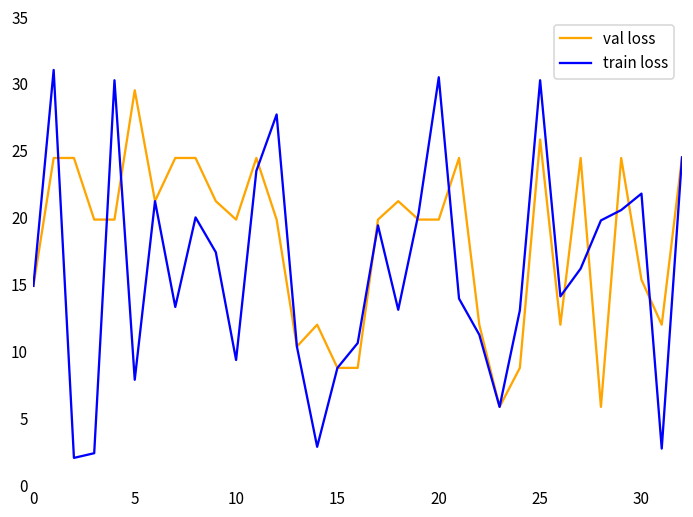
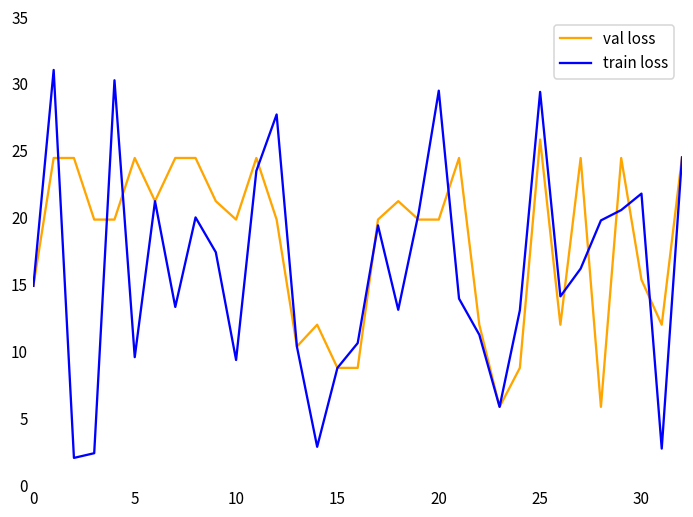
val loss, 5: 29.5 -> 24.5
train loss, 5: 7.9 -> 9.6
train loss, 20: 30.5 -> 29.5
train loss, 25: 30.3 -> 29.4
